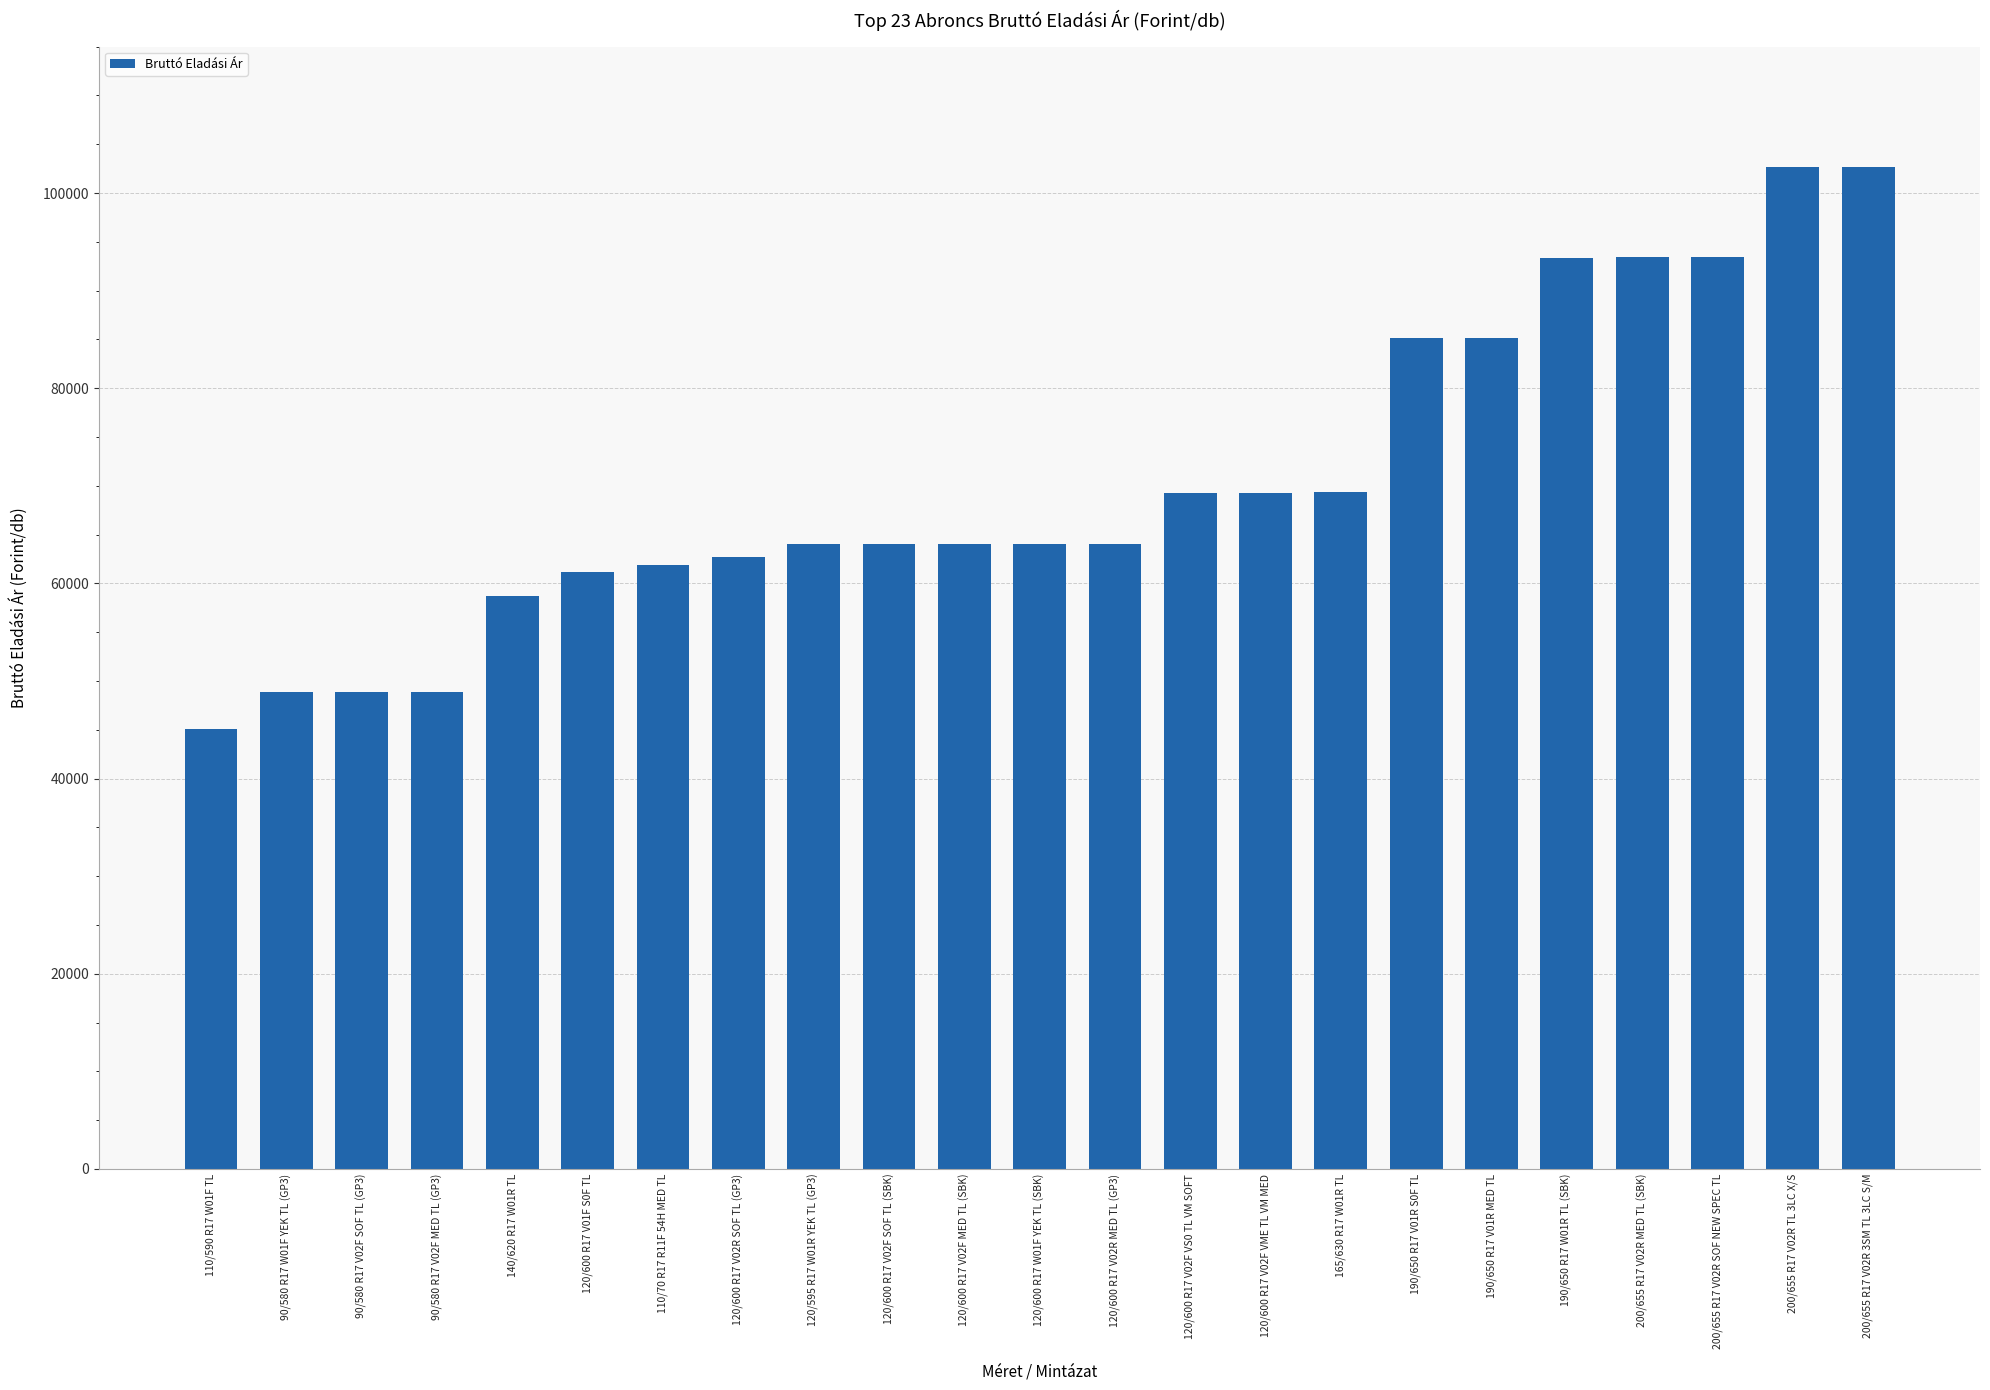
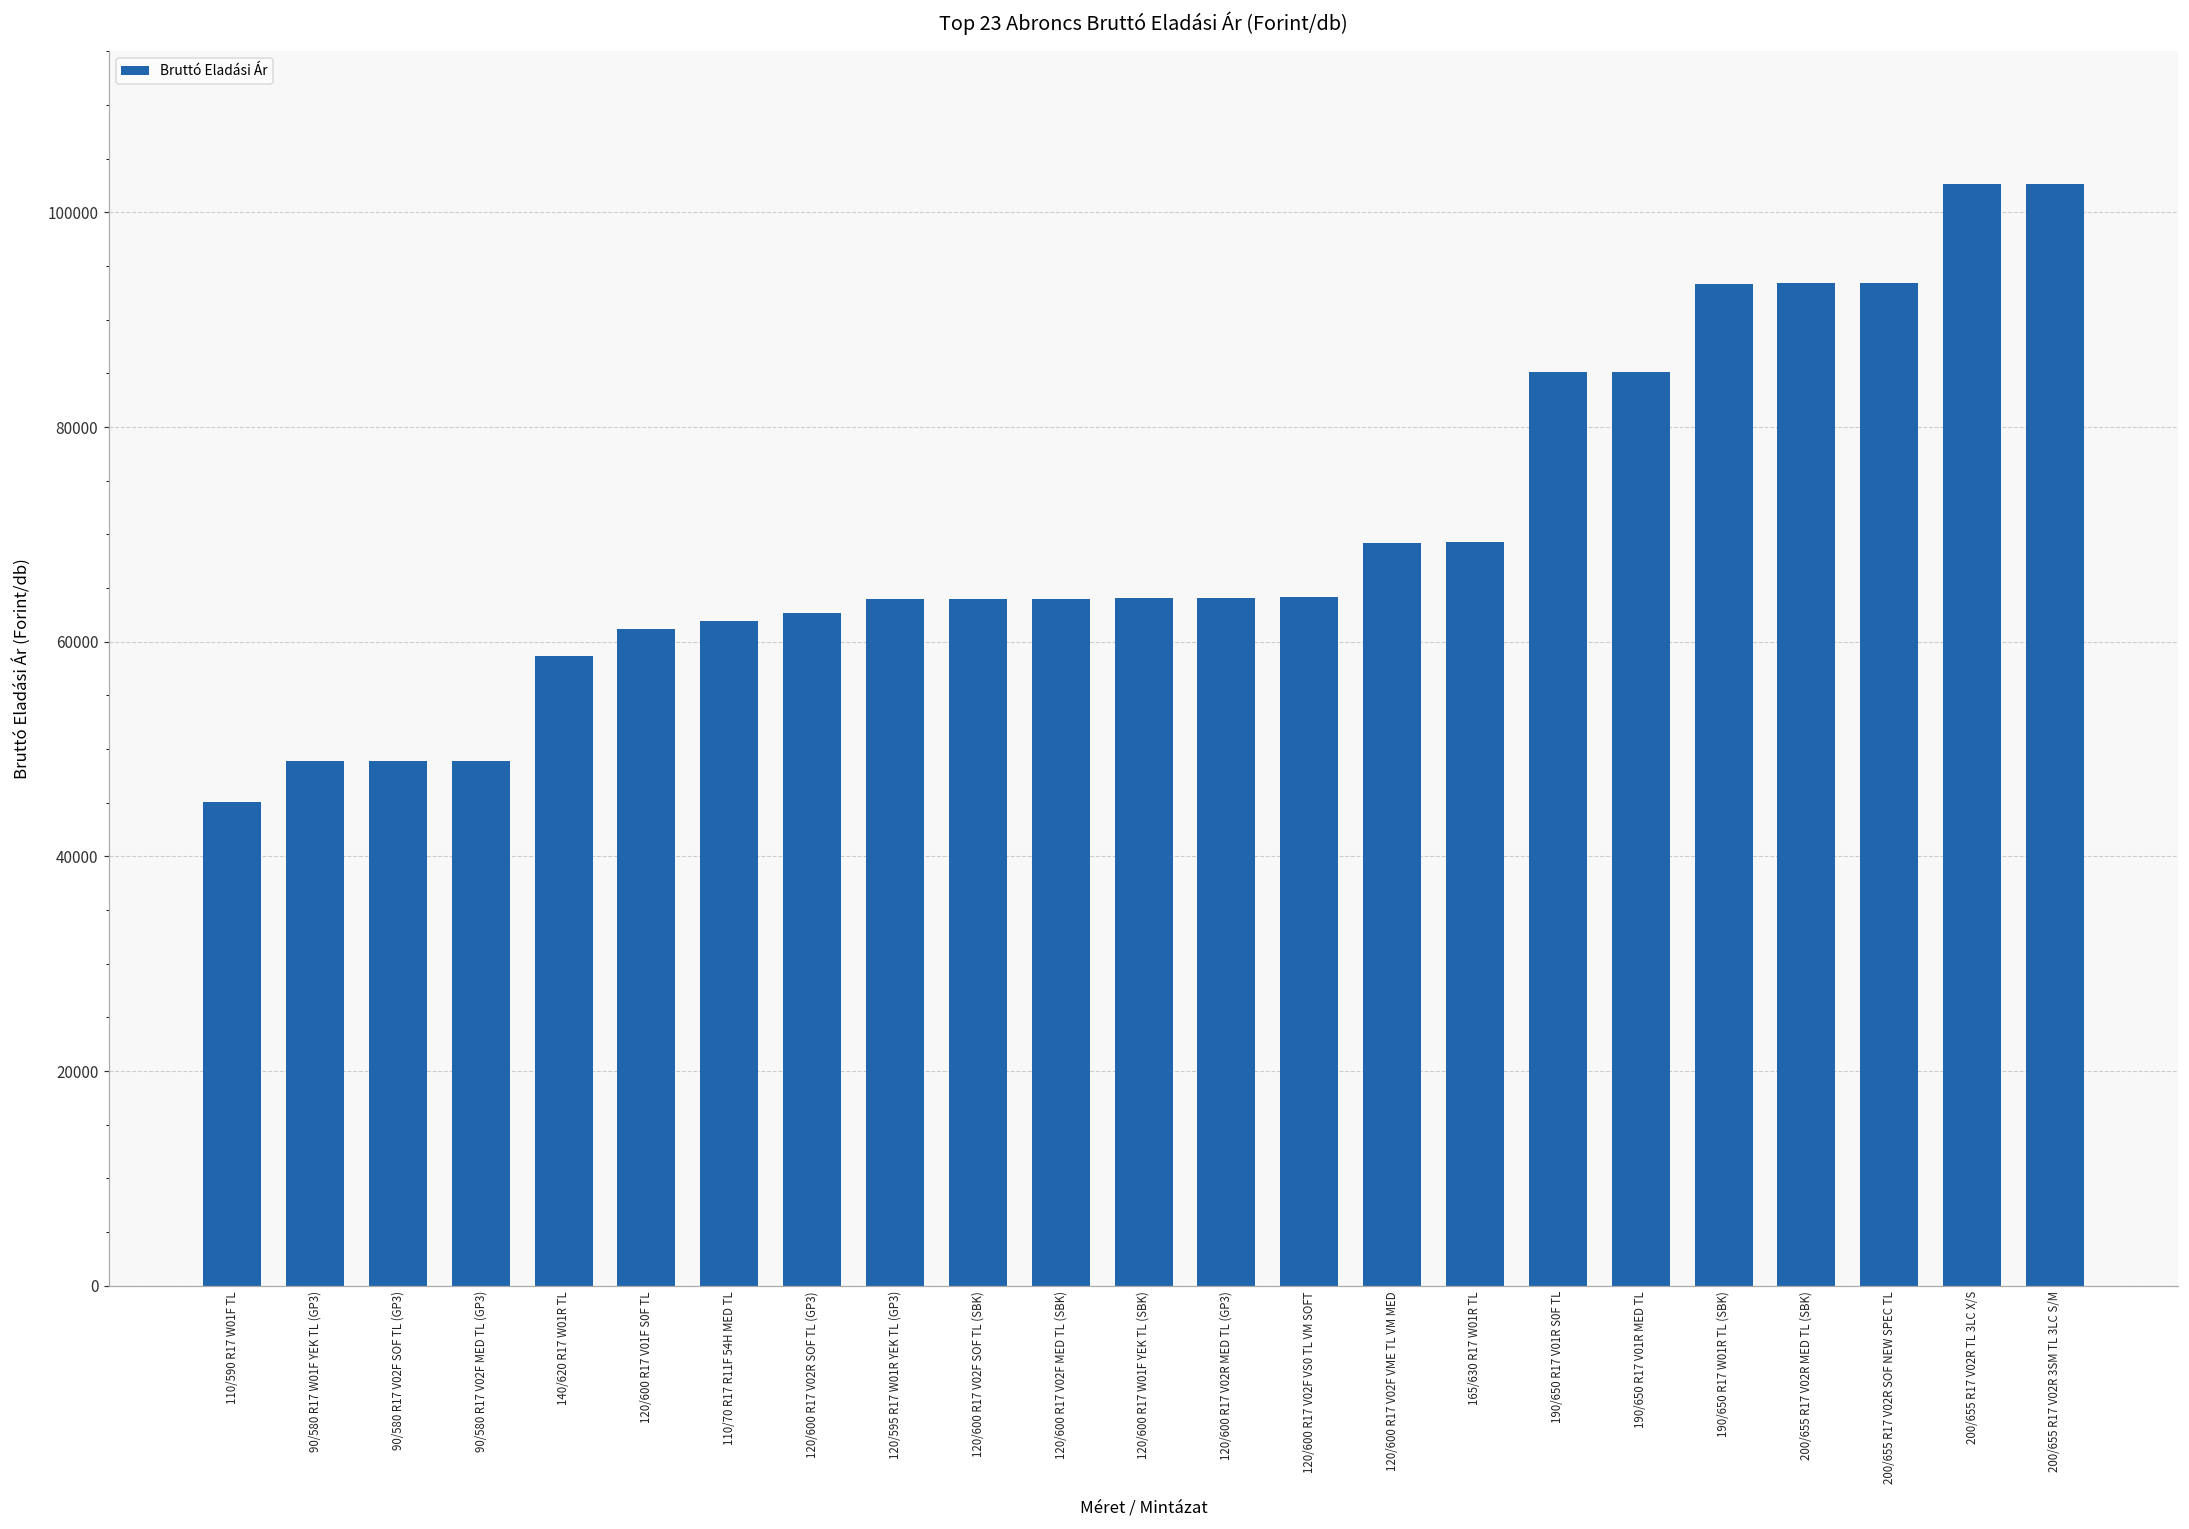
120/600 R17 V02F VS0 TL VM SOFT: 69000 -> 64000
